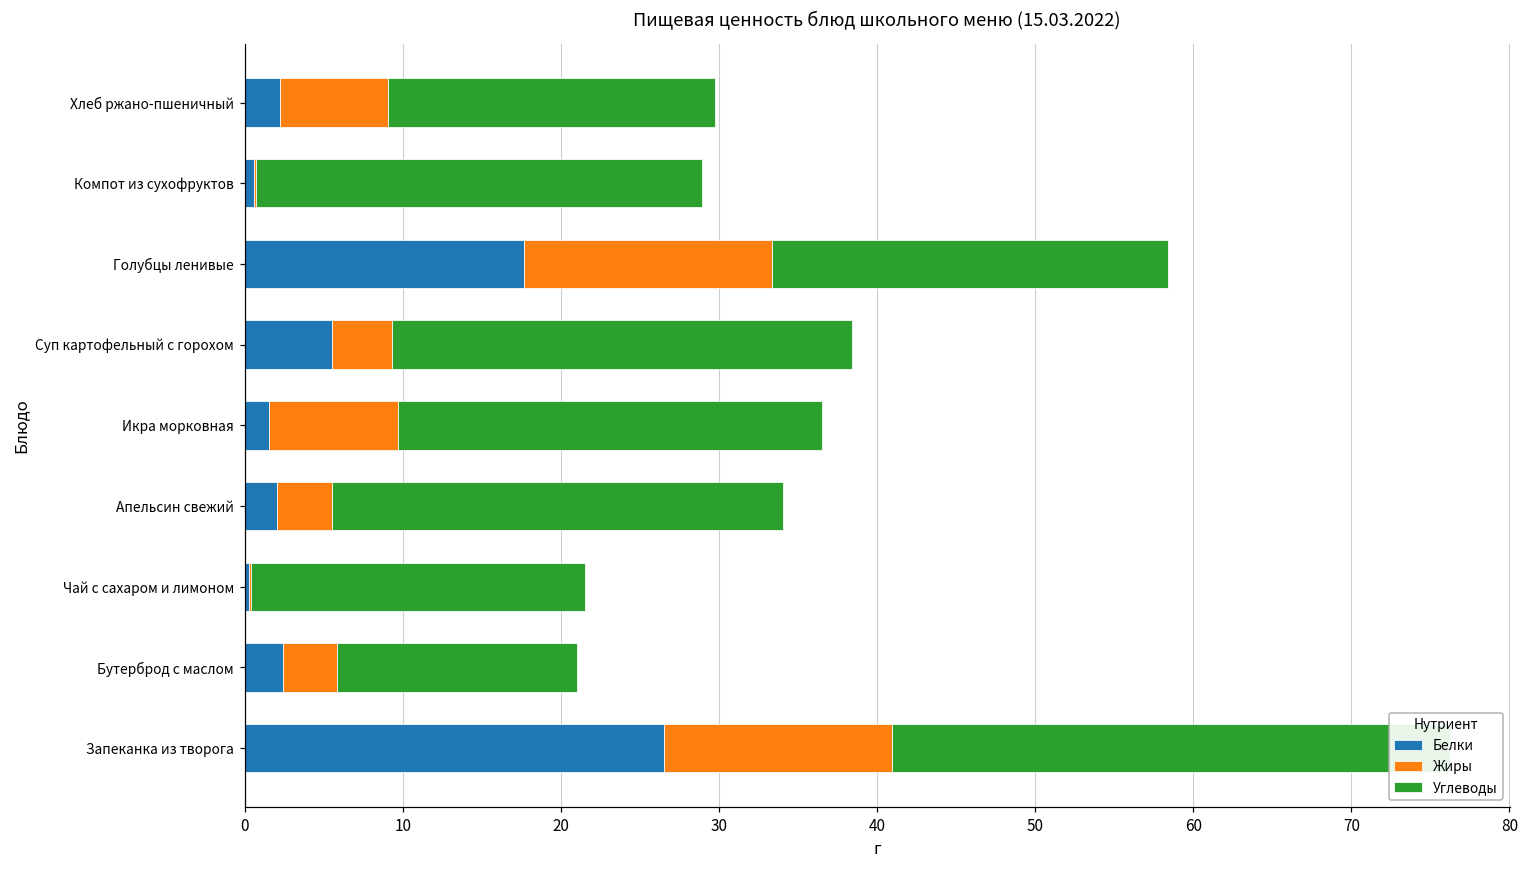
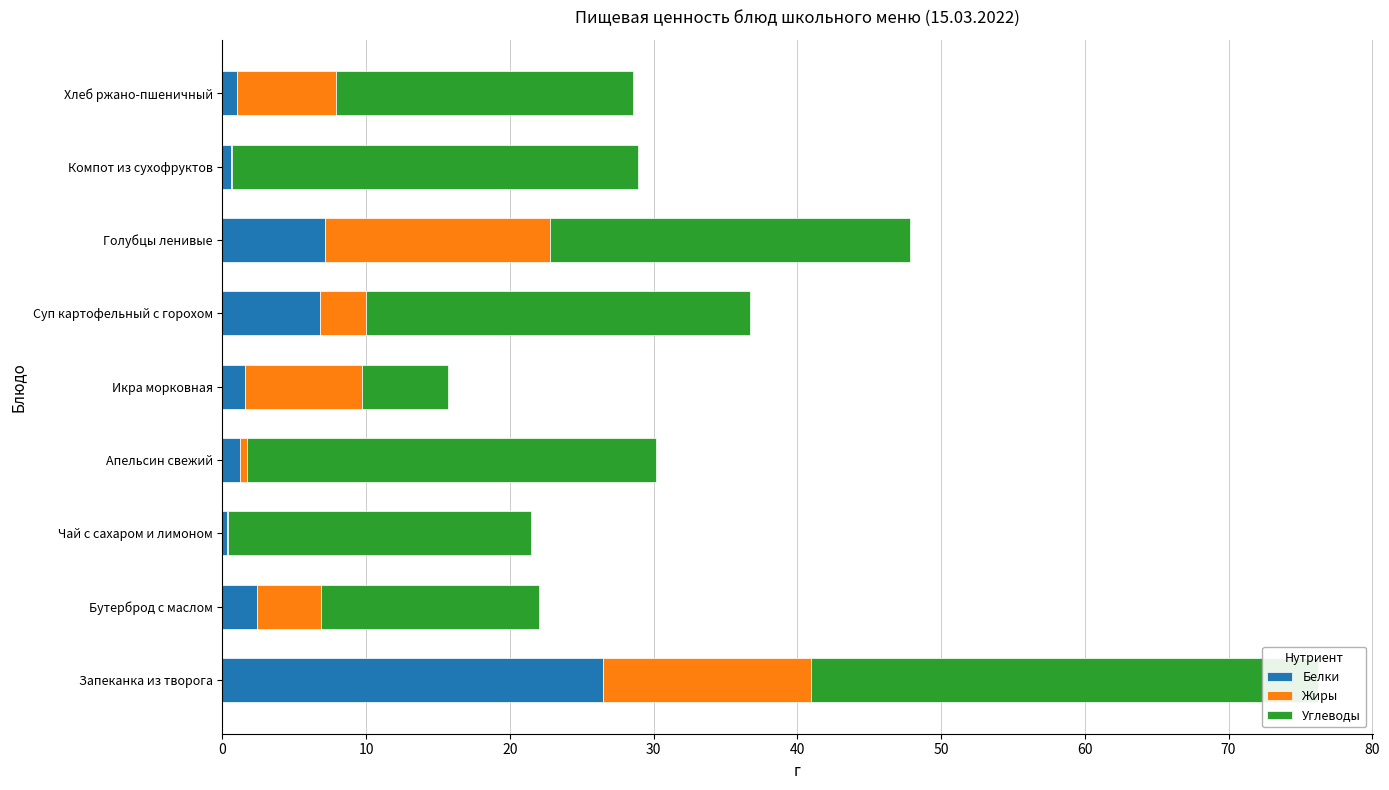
Белки, Хлеб ржано-пшеничный: 2.2 -> 1.0
Белки, Голубцы ленивые: 17.7 -> 7.1
Белки, Суп картофельный с горохом: 5.6 -> 6.8
Жиры, Суп картофельный с горохом: 3.8 -> 3.2
Углеводы, Суп картофельный с горохом: 29.1 -> 26.7
Углеводы, Икра морковная: 26.8 -> 6.0
Белки, Апельсин свежий: 2.1 -> 1.3
Жиры, Апельсин свежий: 3.5 -> 0.4
Жиры, Бутерброд с маслом: 3.4 -> 4.4
